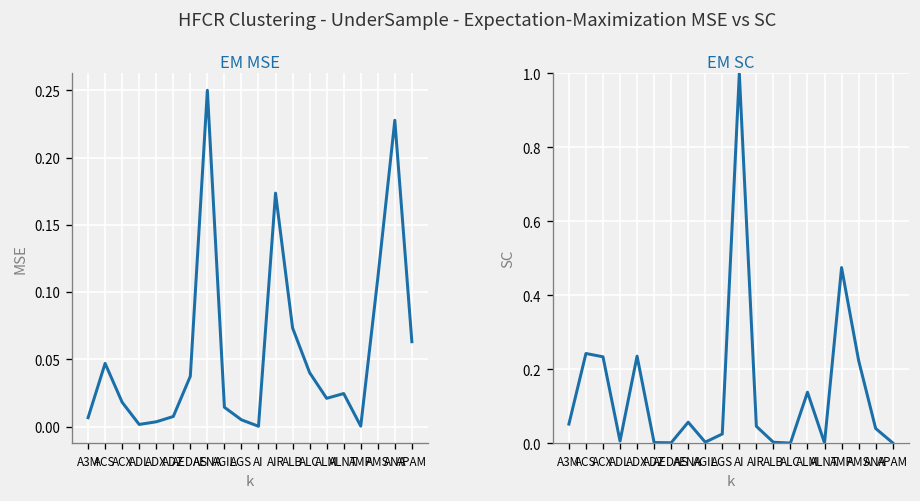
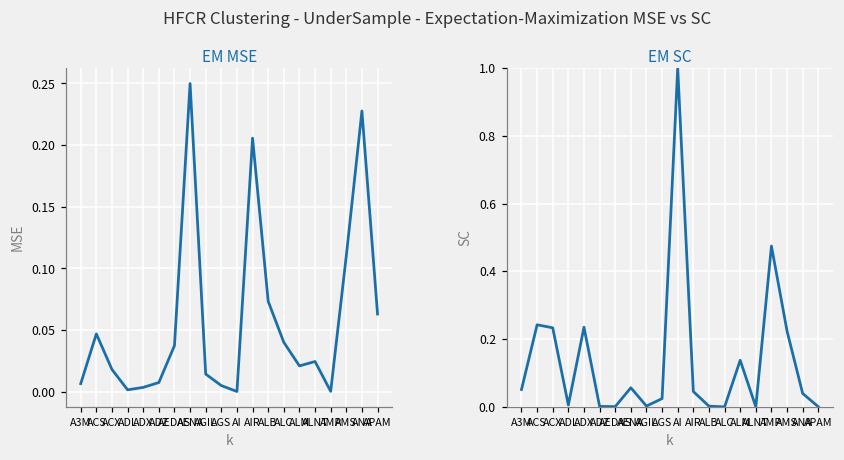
EM MSE, AIR: 0.174 -> 0.206
